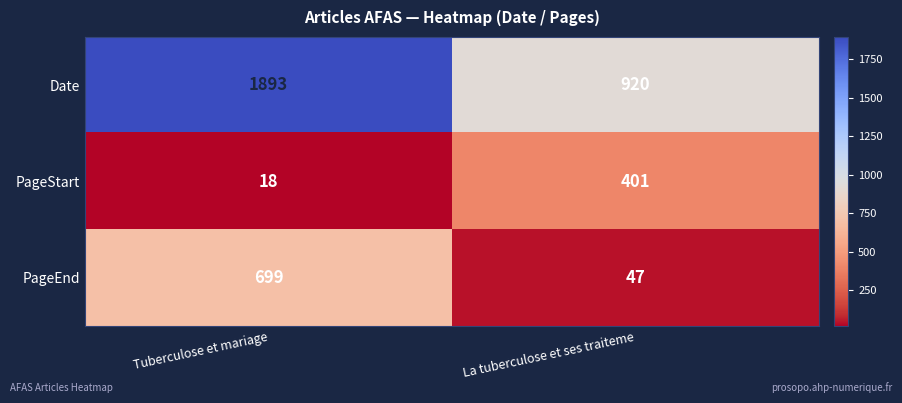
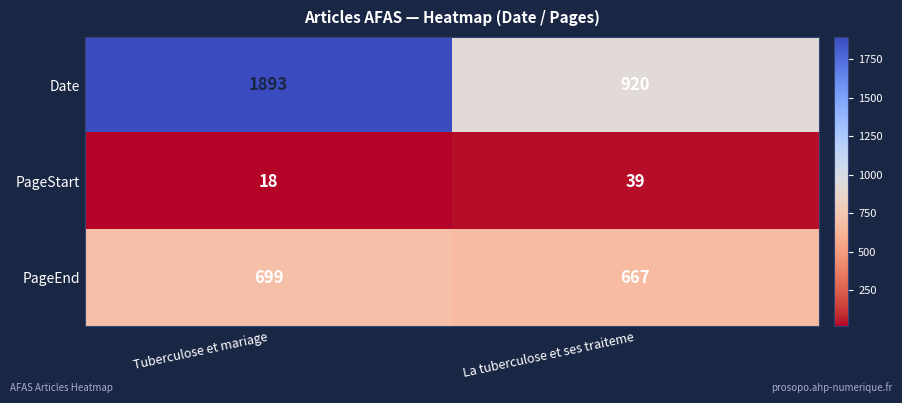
PageStart, La tuberculose et ses traiteme: 401 -> 39
PageEnd, La tuberculose et ses traiteme: 47 -> 667
